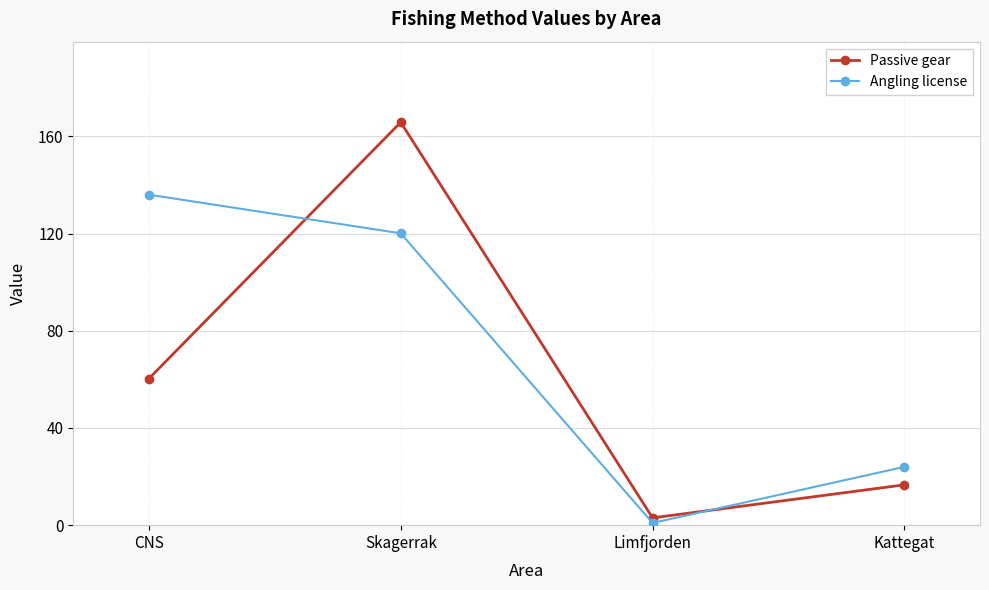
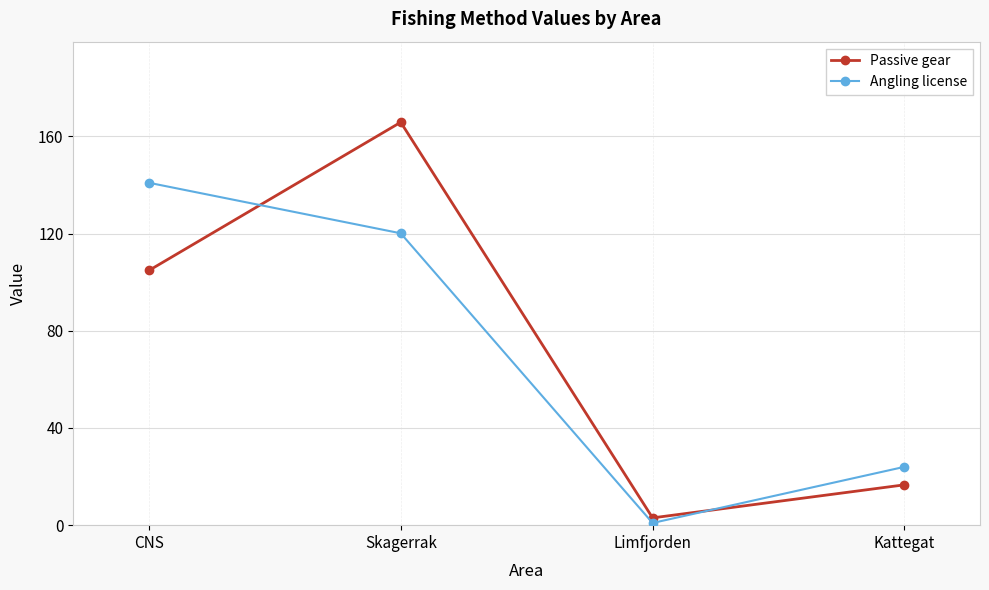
Passive gear, CNS: 60 -> 105
Angling license, CNS: 136 -> 141
